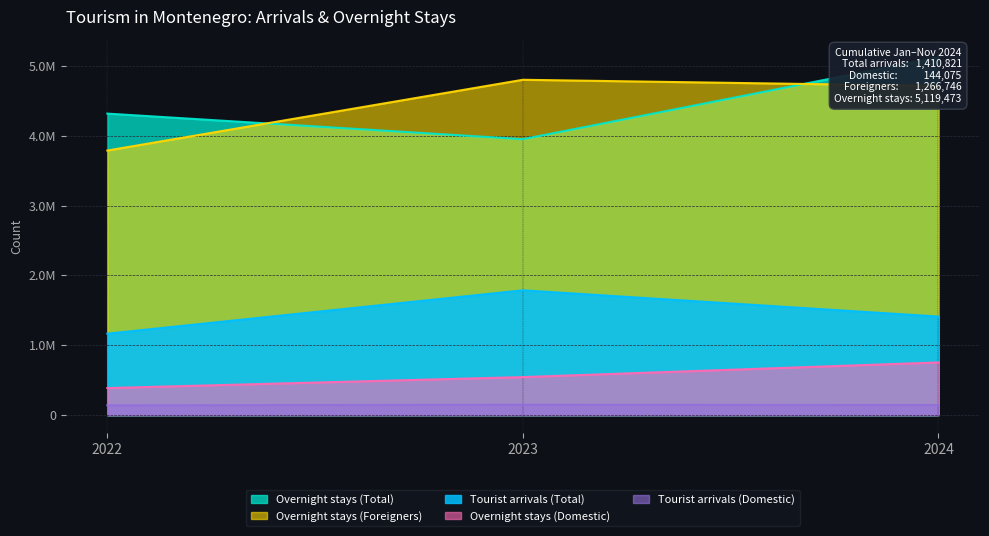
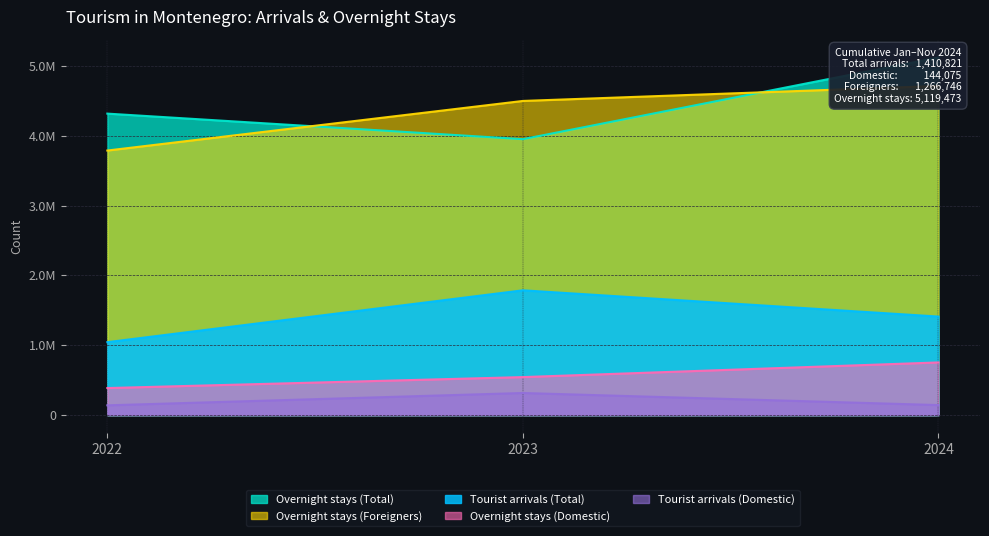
Tourist arrivals (Total), 2022: 1200000 -> 1000000
Overnight stays (Foreigners), 2023: 4800000 -> 4500000
Tourist arrivals (Domestic), 2023: 100000 -> 300000
